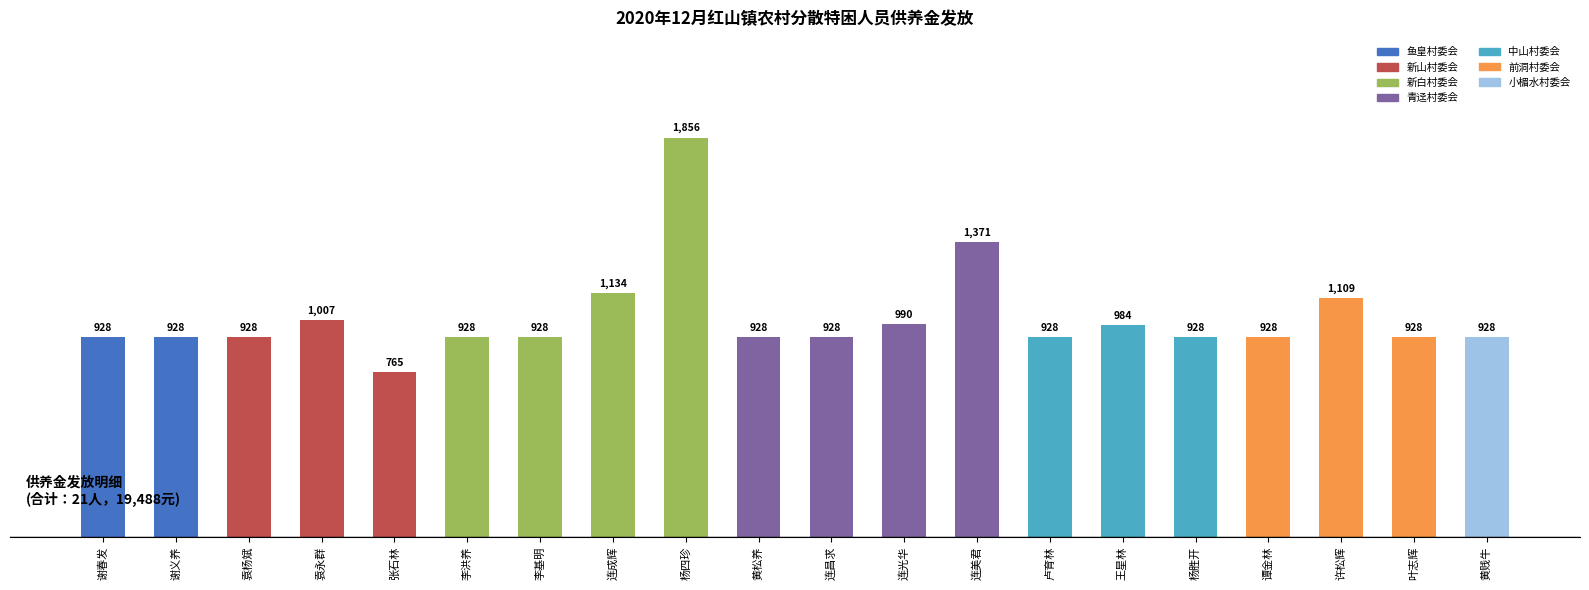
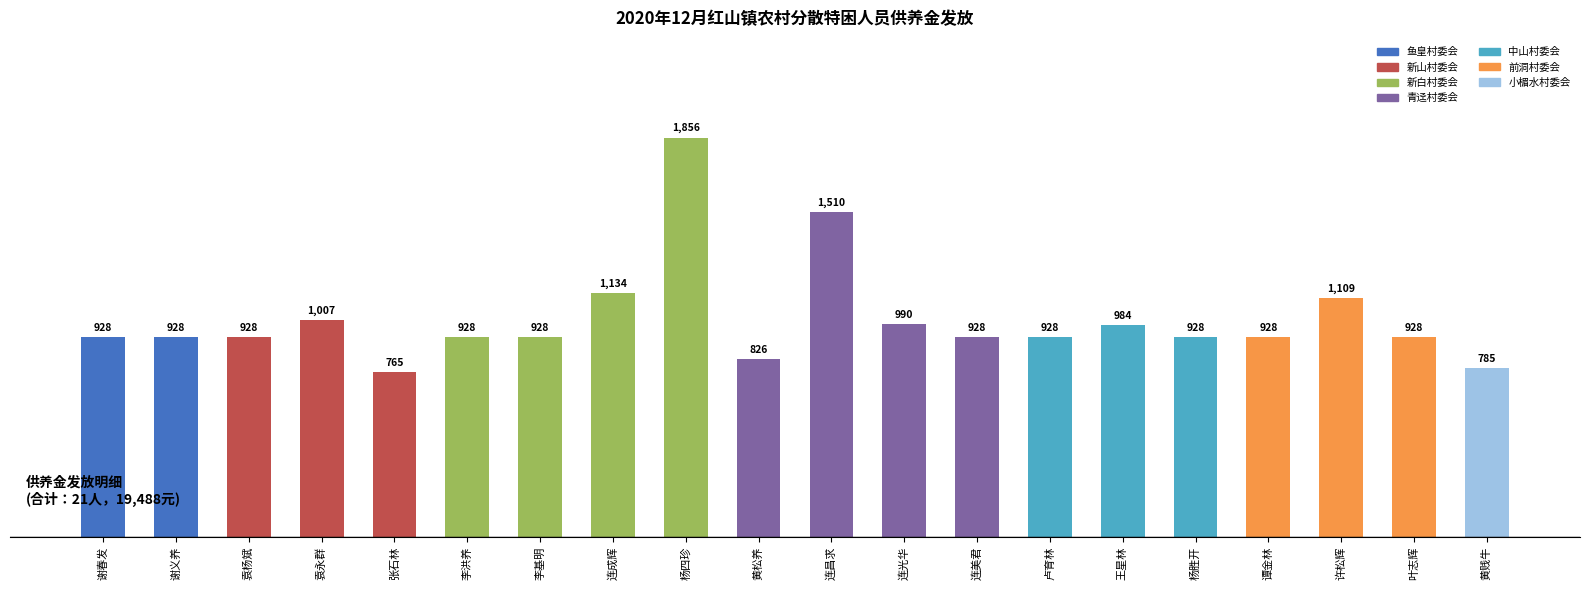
黄松养: 928 -> 826
连昌求: 928 -> 1,510
连美君: 1,371 -> 928
黄贱牛: 928 -> 785
